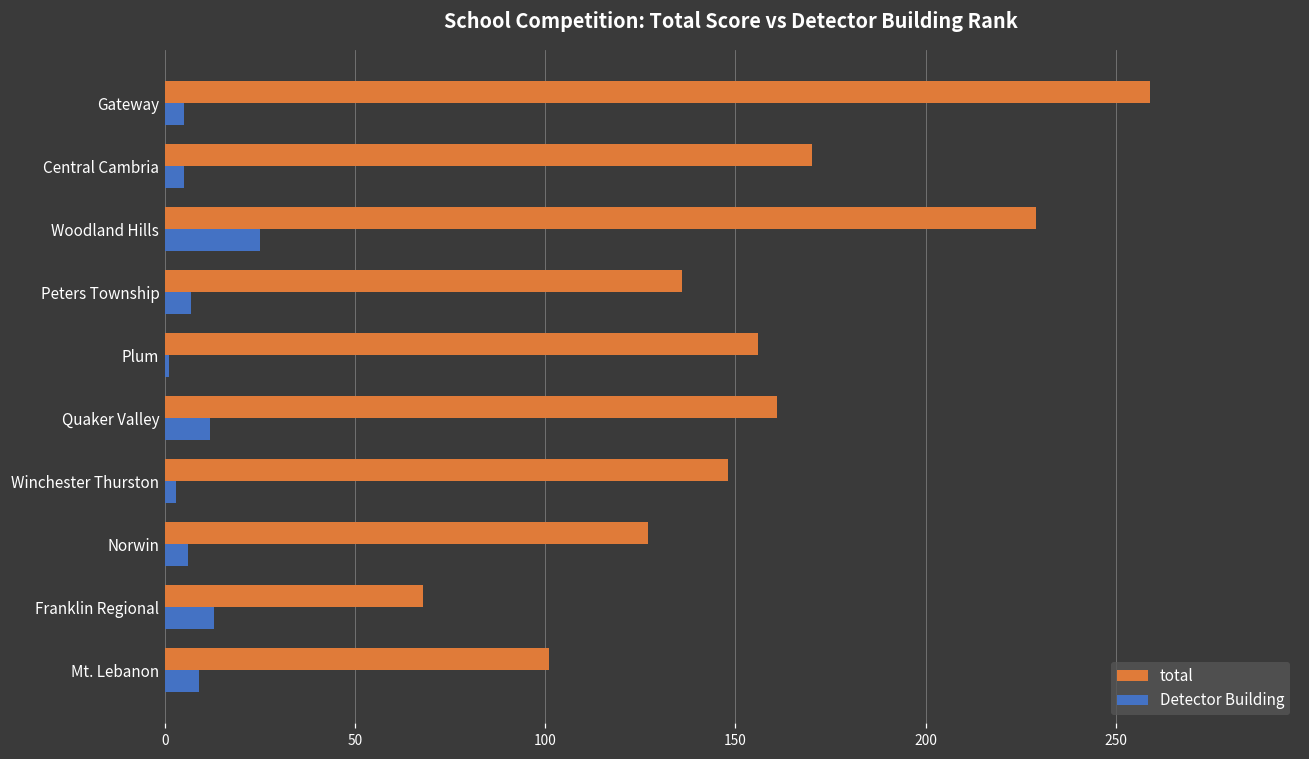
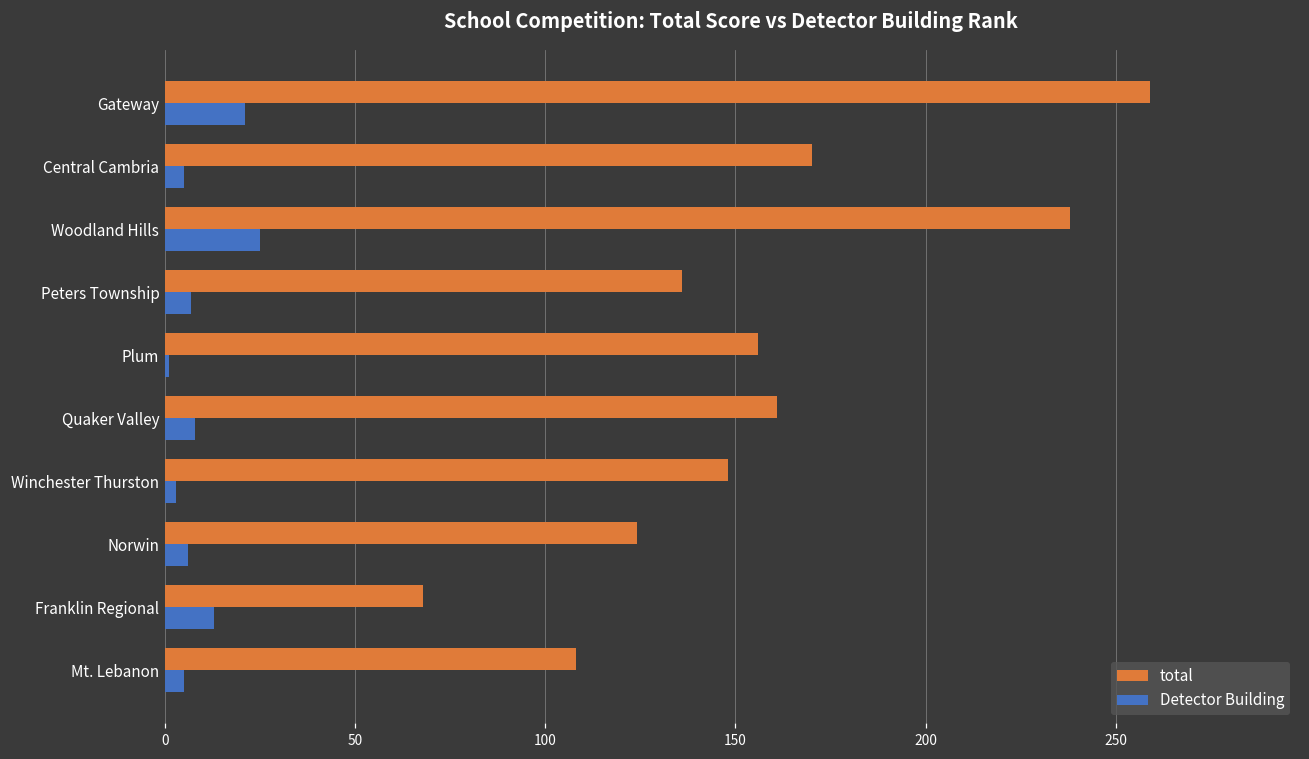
Detector Building, Gateway: 5 -> 21
total, Woodland Hills: 229 -> 238
Detector Building, Quaker Valley: 12 -> 8
total, Norwin: 127 -> 124
total, Mt. Lebanon: 101 -> 108
Detector Building, Mt. Lebanon: 9 -> 5
